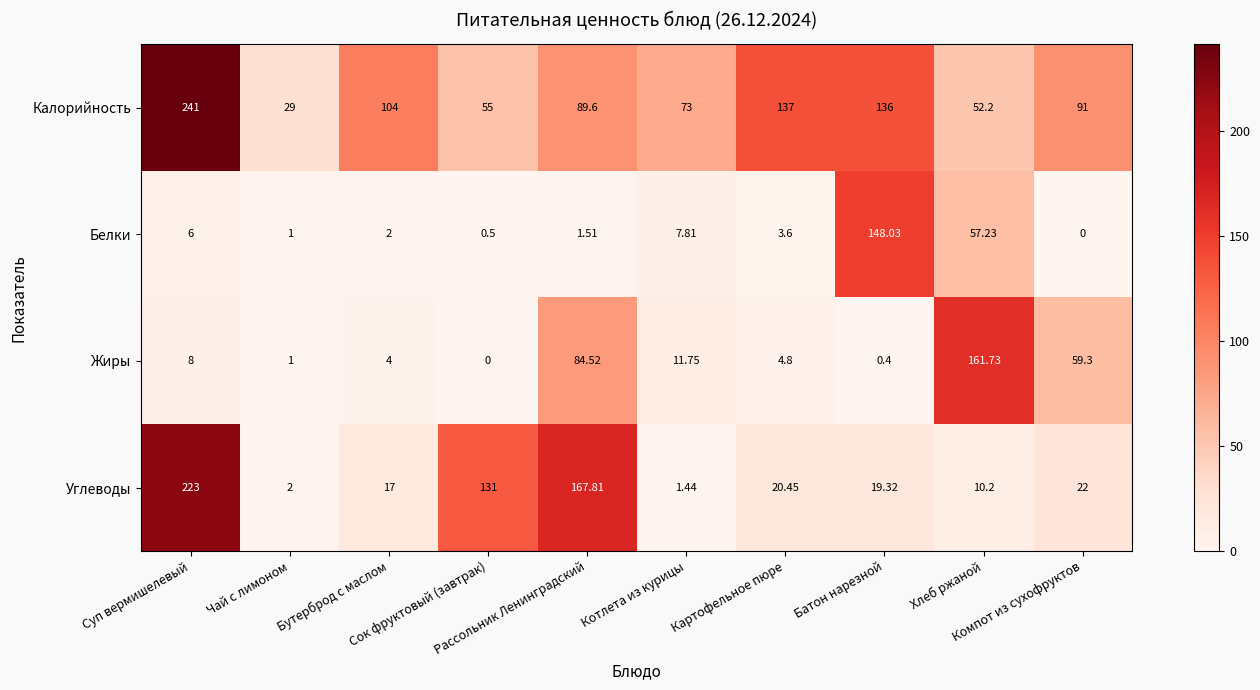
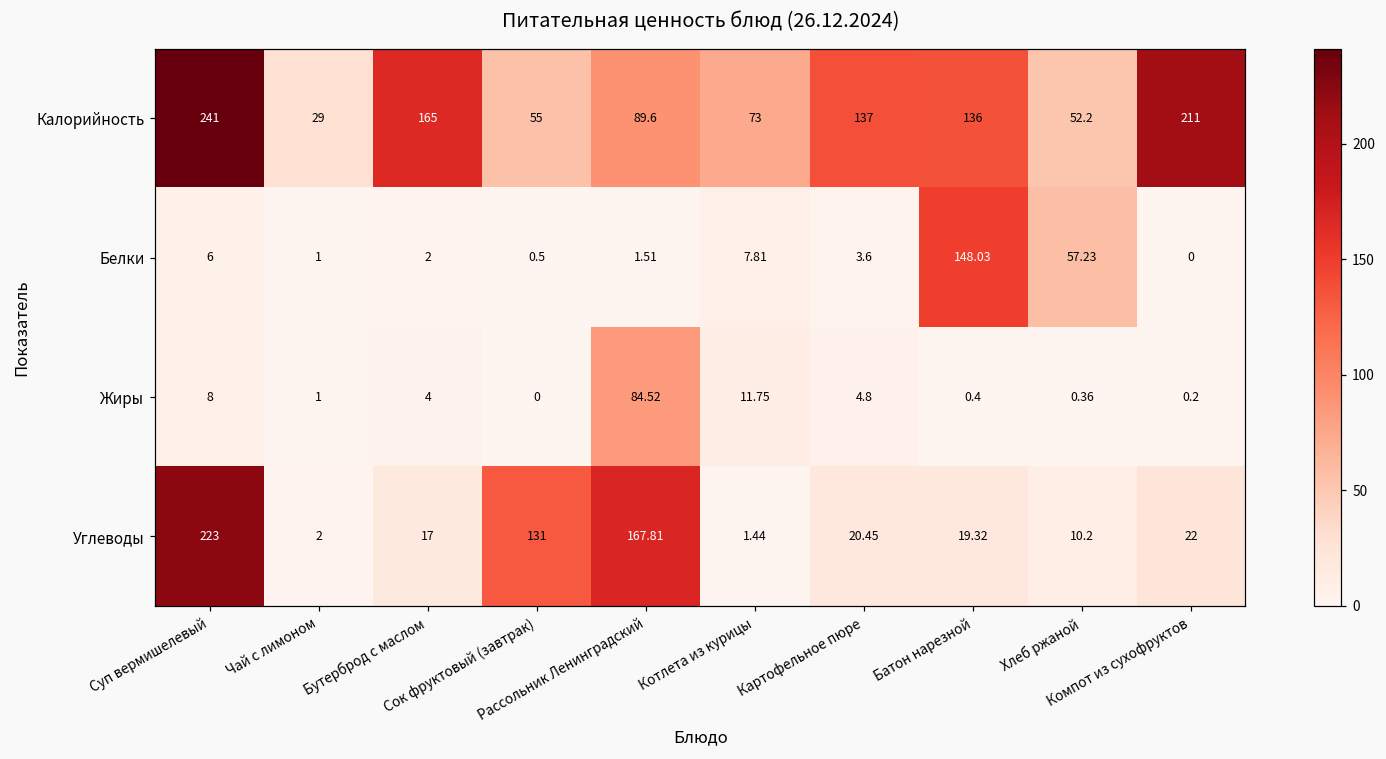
Калорийность, Бутерброд с маслом: 104 -> 165
Калорийность, Компот из сухофруктов: 91 -> 211
Жиры, Хлеб ржаной: 161.73 -> 0.36
Жиры, Компот из сухофруктов: 59.3 -> 0.2
